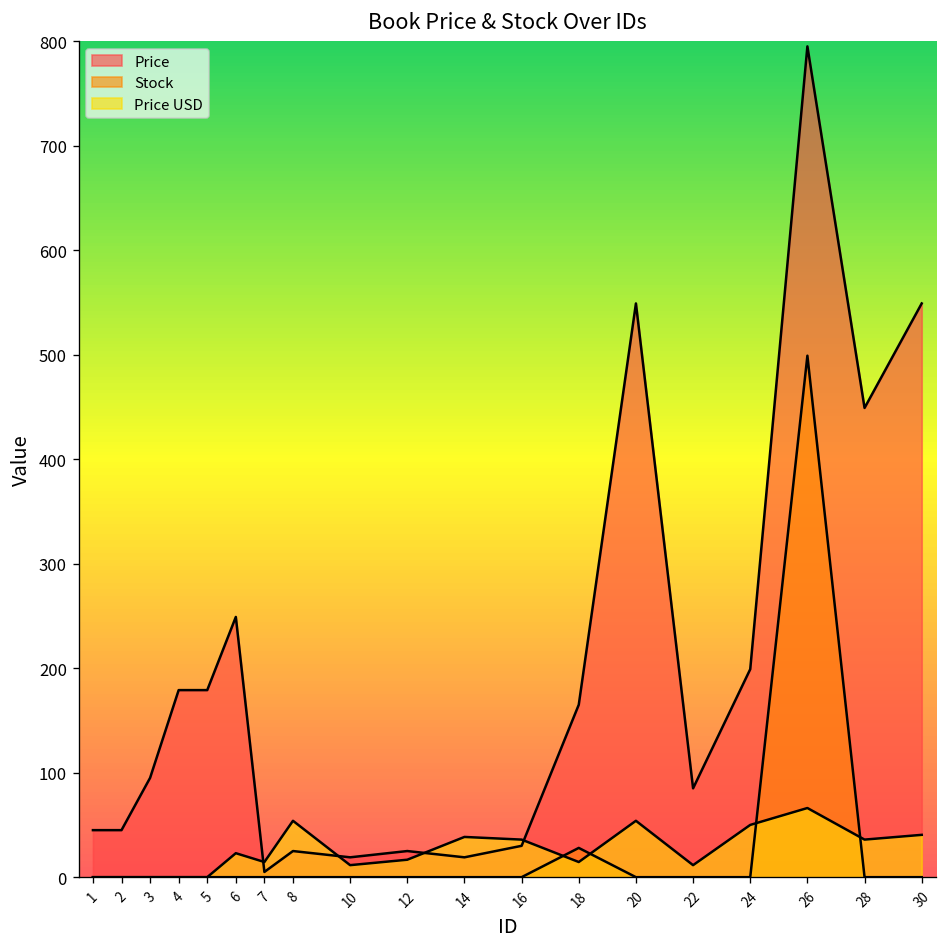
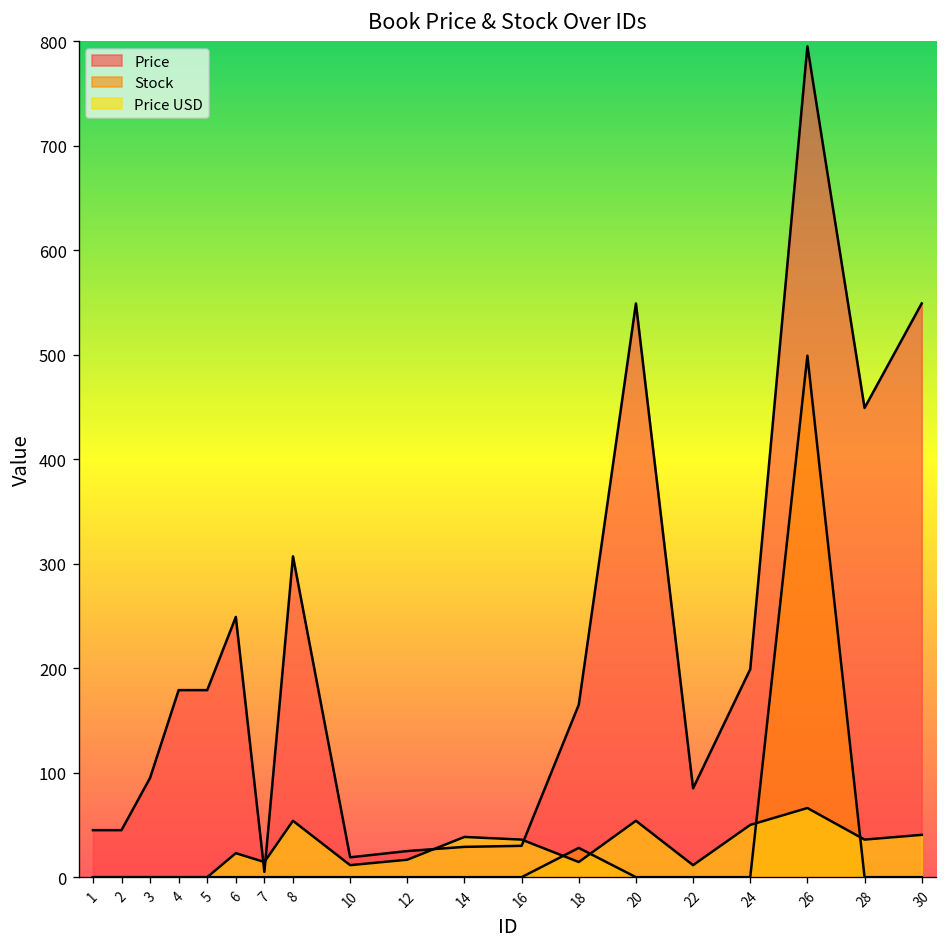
Price, 8: 30 -> 310
Price, 14: 20 -> 30
